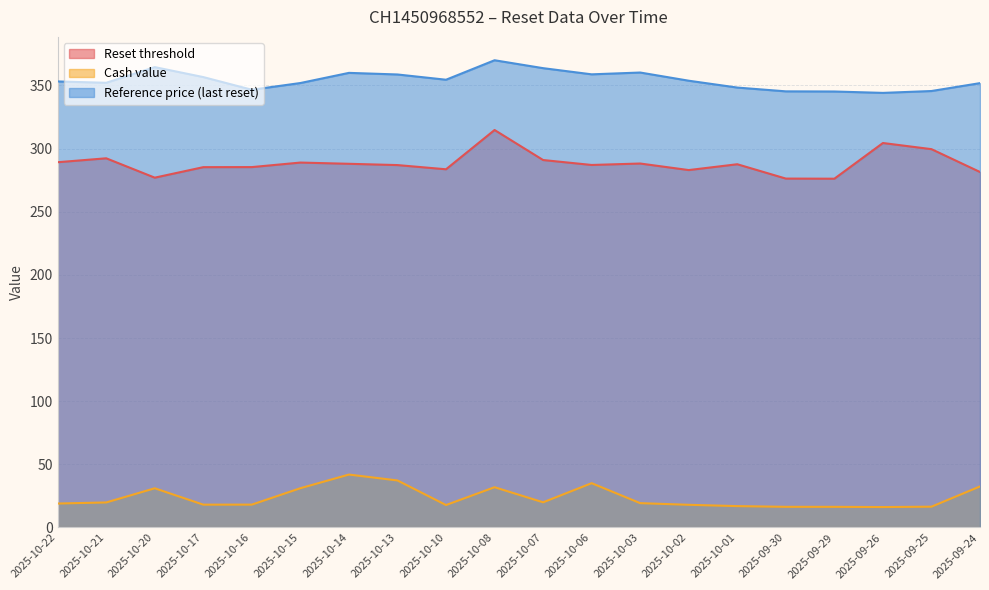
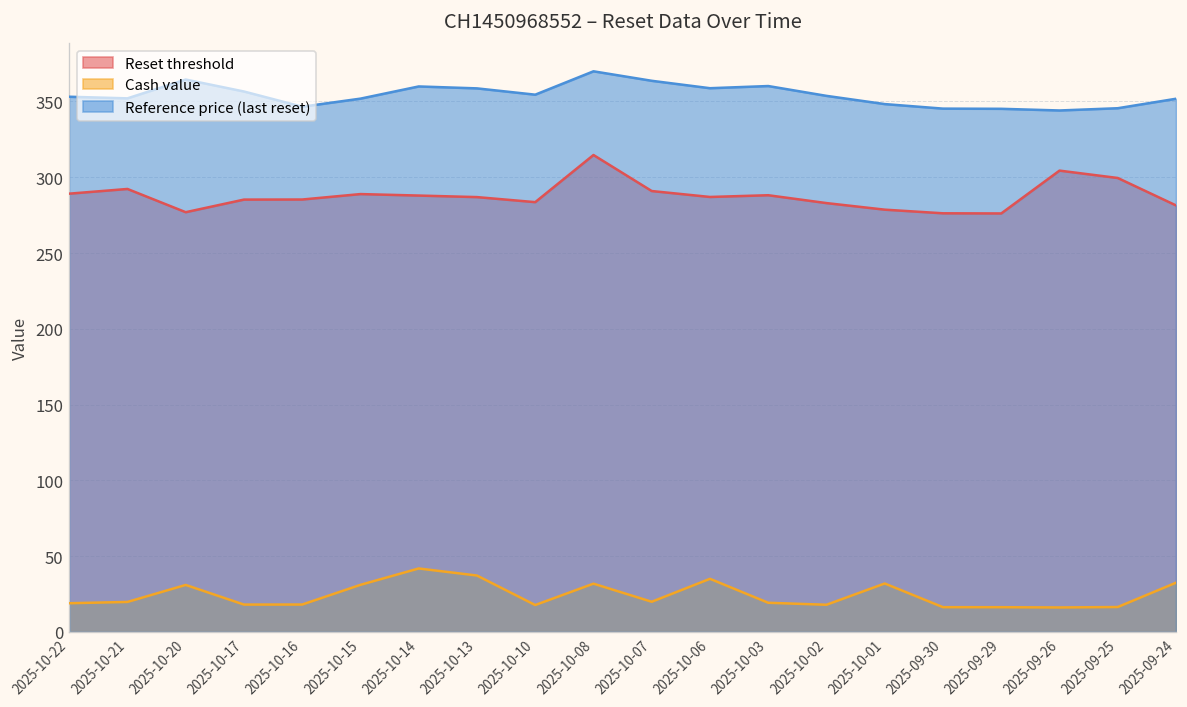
Reset threshold, 2025-10-01: 288 -> 279
Cash value, 2025-10-01: 17 -> 32
